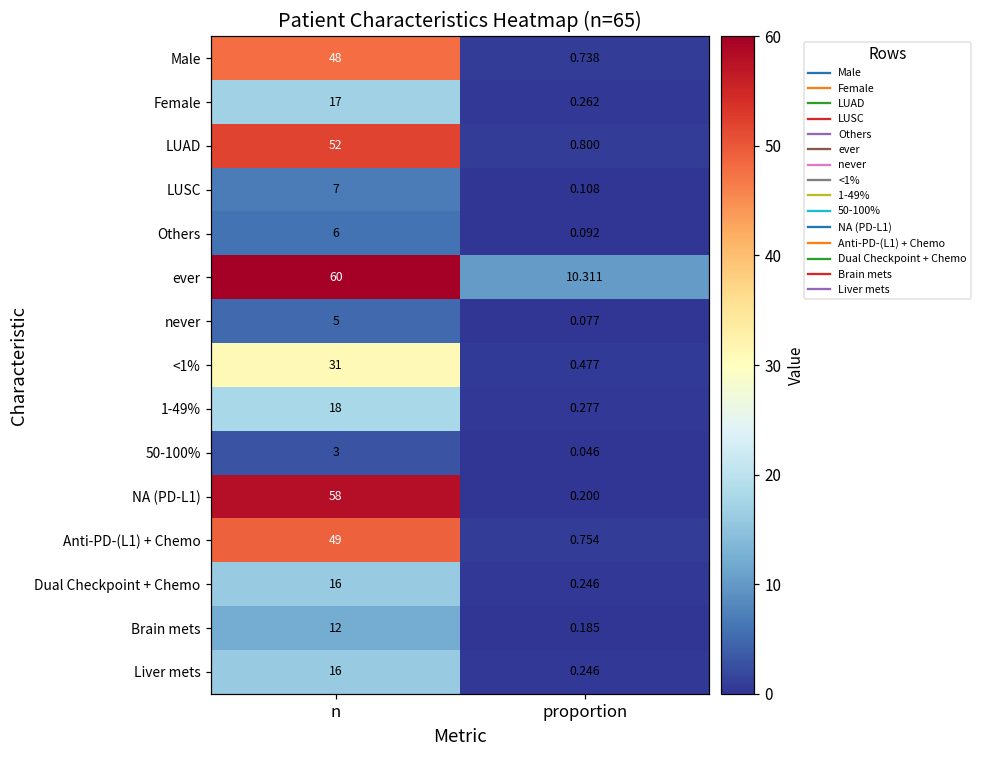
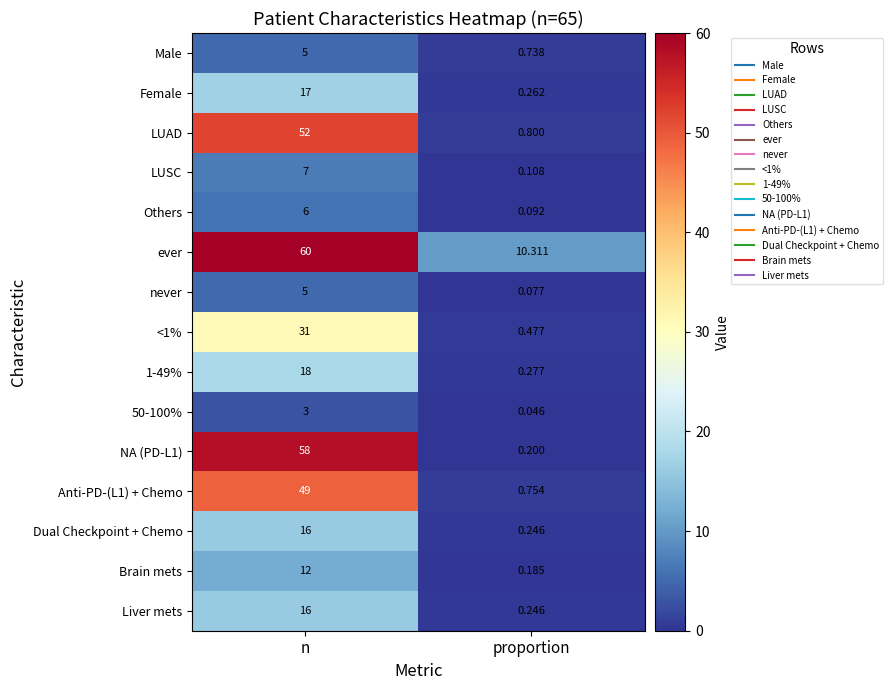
Male, n: 48 -> 5
